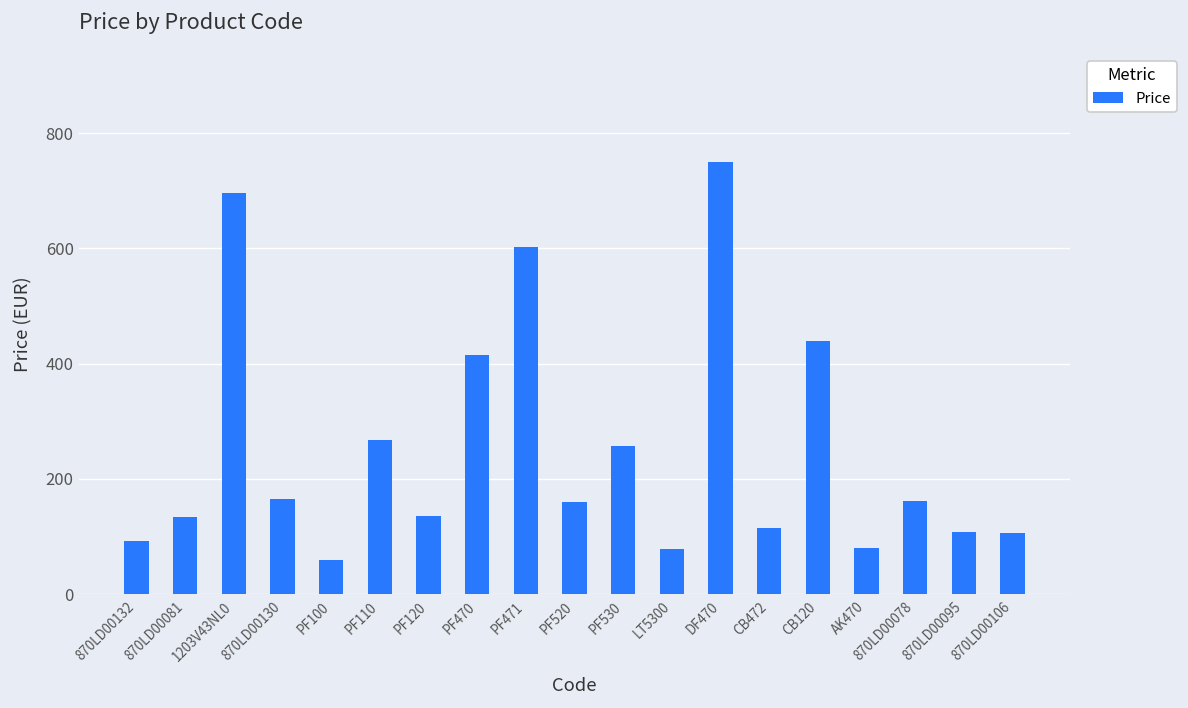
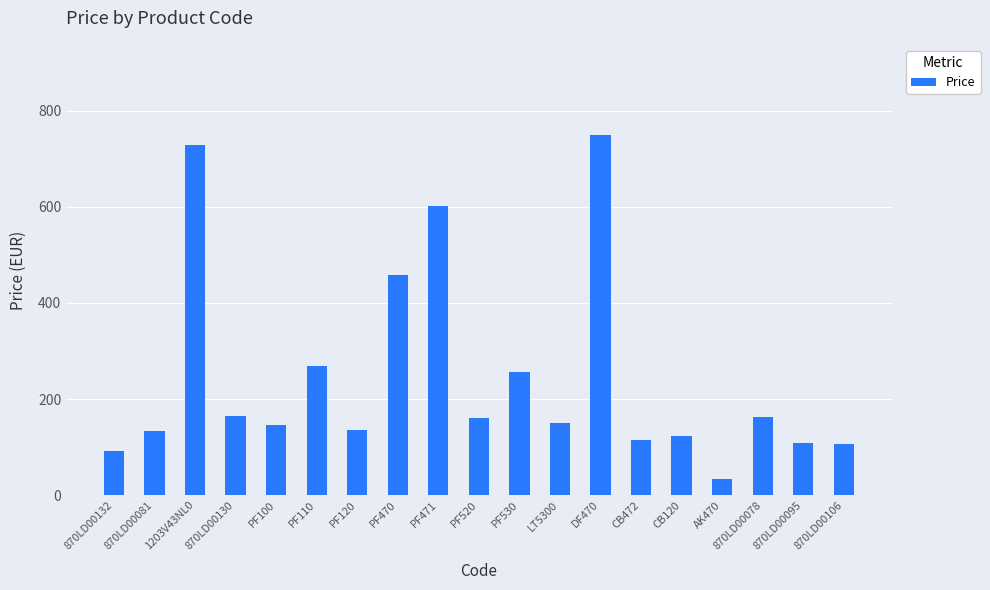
1203V43NL0: 700 -> 730
PF100: 60 -> 150
PF470: 410 -> 460
LT5300: 80 -> 150
CB120: 440 -> 120
AK470: 80 -> 30
